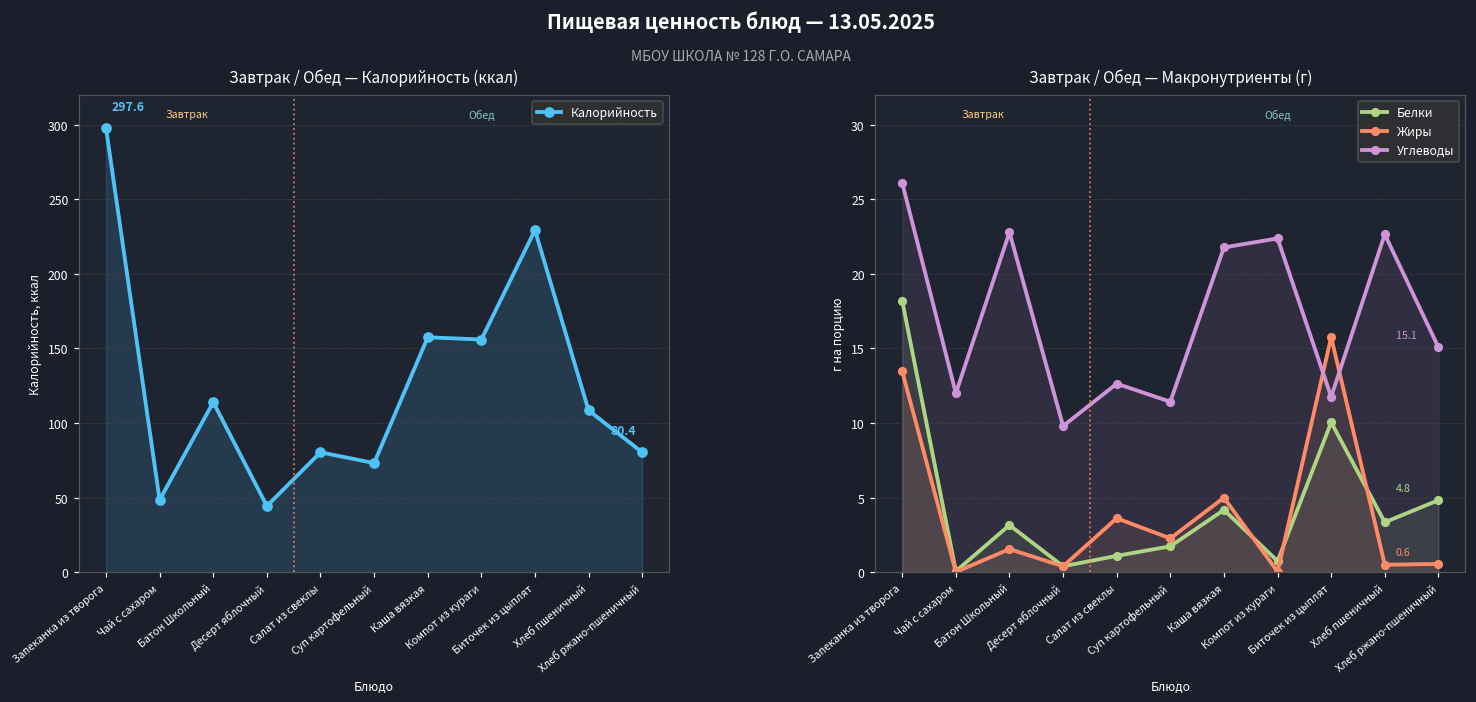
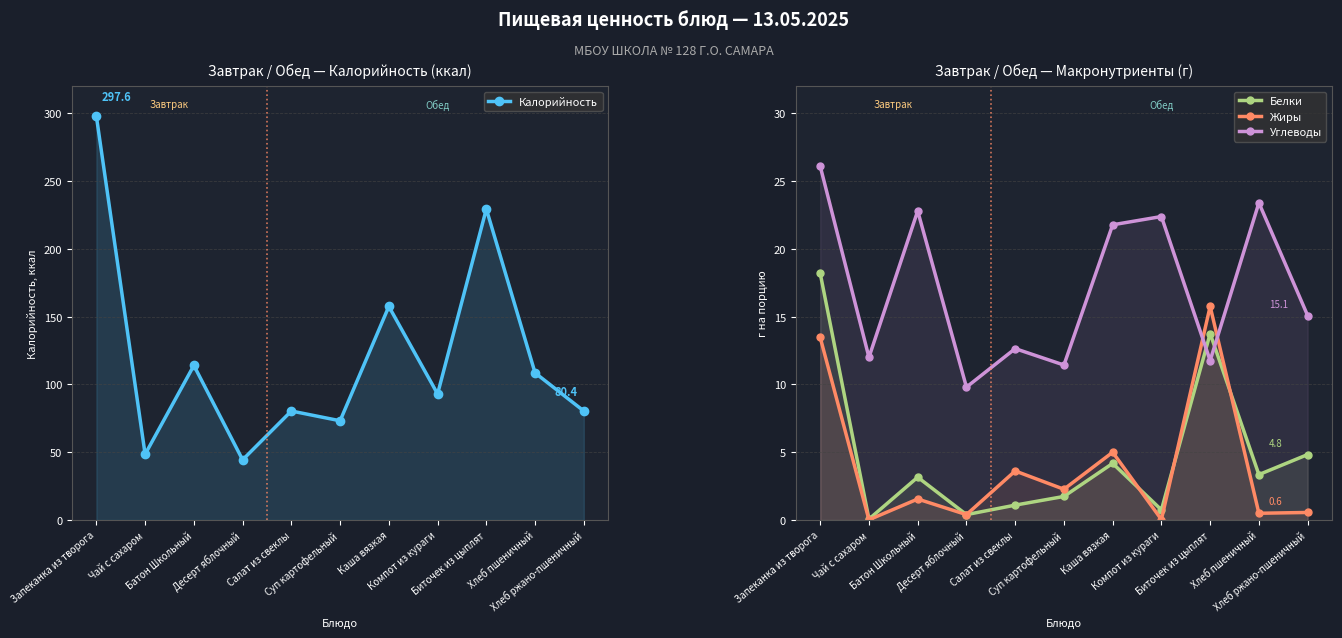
Завтрак / Обед — Калорийность (ккал), Компот из кураги: 156 -> 93
Завтрак / Обед — Макронутриенты (г), Белки, Биточек из цыплят: 10.1 -> 13.8
Завтрак / Обед — Макронутриенты (г), Углеводы, Хлеб пшеничный: 22.7 -> 23.4
